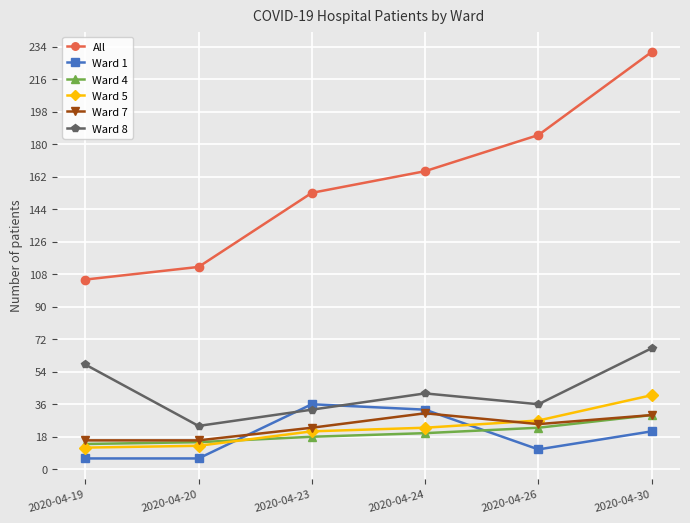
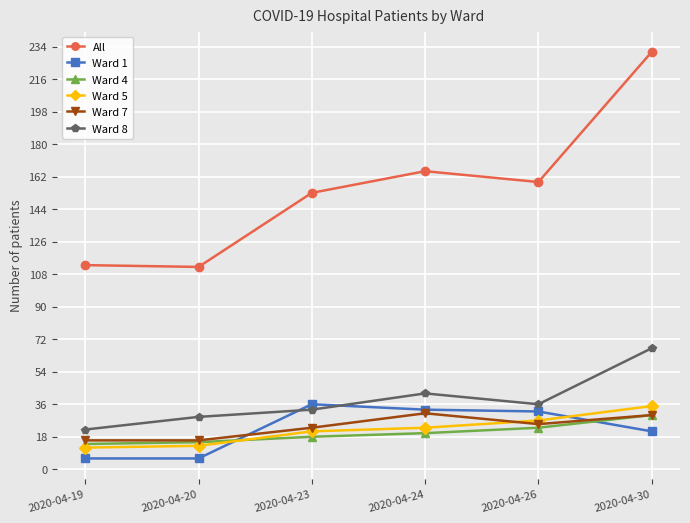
All, 2020-04-19: 105 -> 113
Ward 8, 2020-04-19: 58 -> 22
Ward 8, 2020-04-20: 24 -> 29
All, 2020-04-26: 185 -> 159
Ward 1, 2020-04-26: 11 -> 32
Ward 5, 2020-04-30: 41 -> 35
